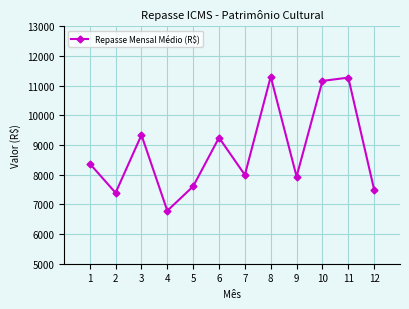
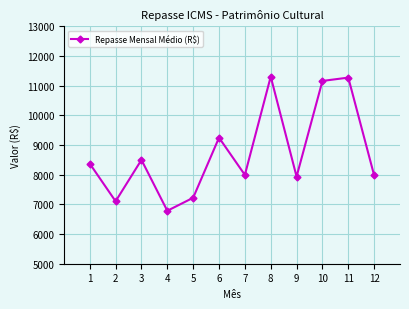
2: 7400 -> 7100
3: 9300 -> 8500
5: 7600 -> 7200
12: 7500 -> 8000
